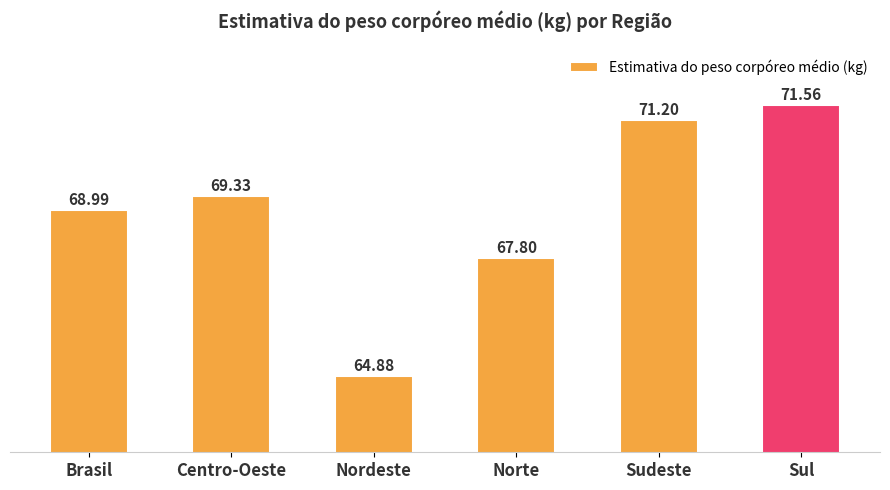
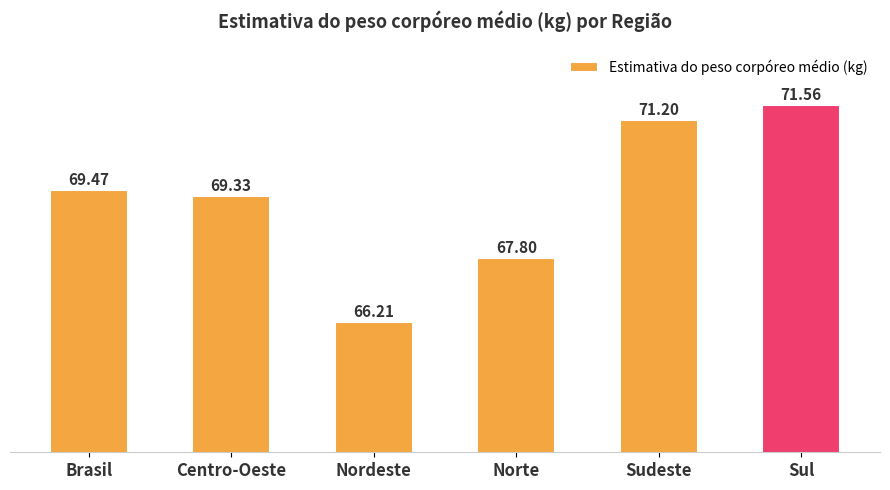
Brasil: 68.99 -> 69.47
Nordeste: 64.88 -> 66.21
